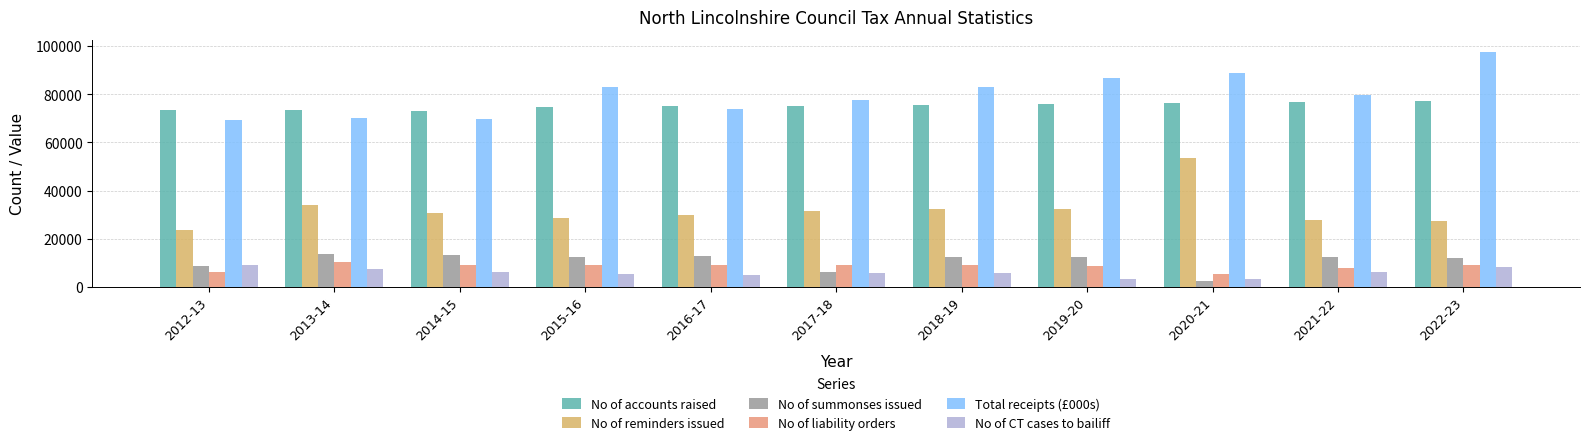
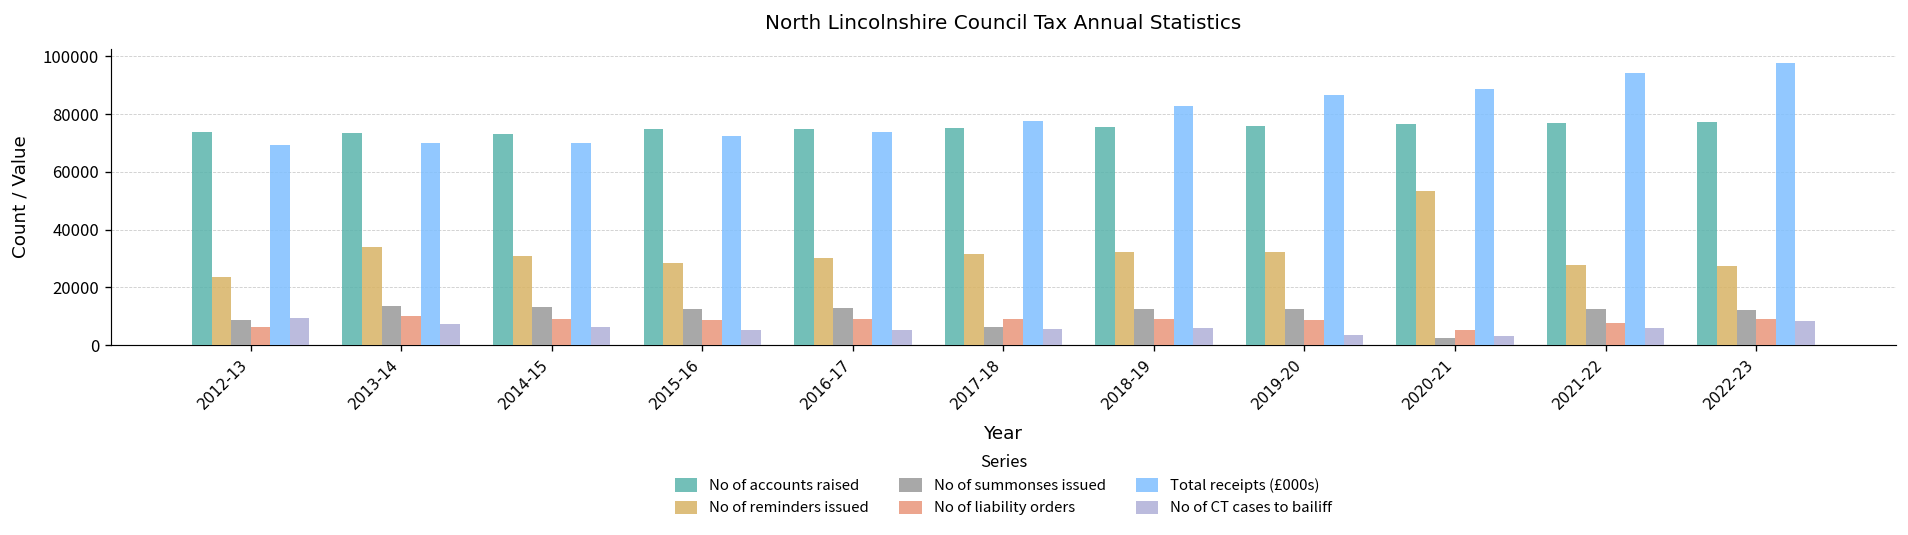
Total receipts (£000s), 2015-16: 83000 -> 73000
Total receipts (£000s), 2021-22: 80000 -> 94000
